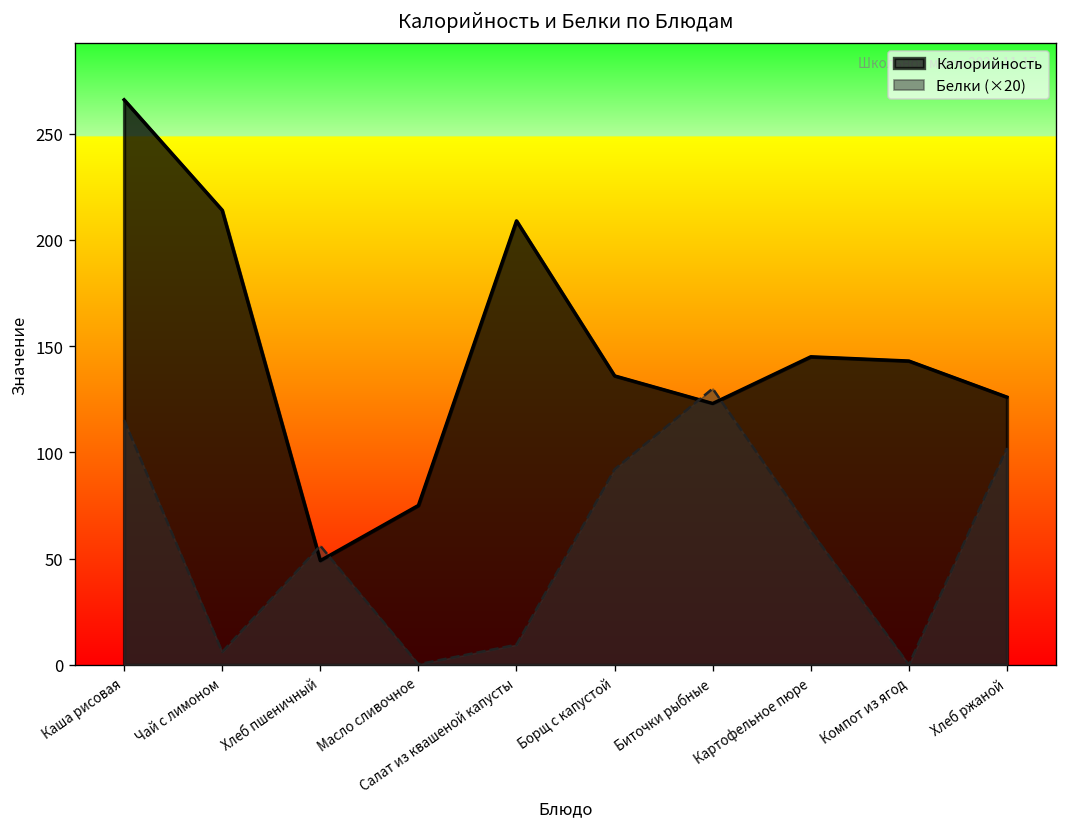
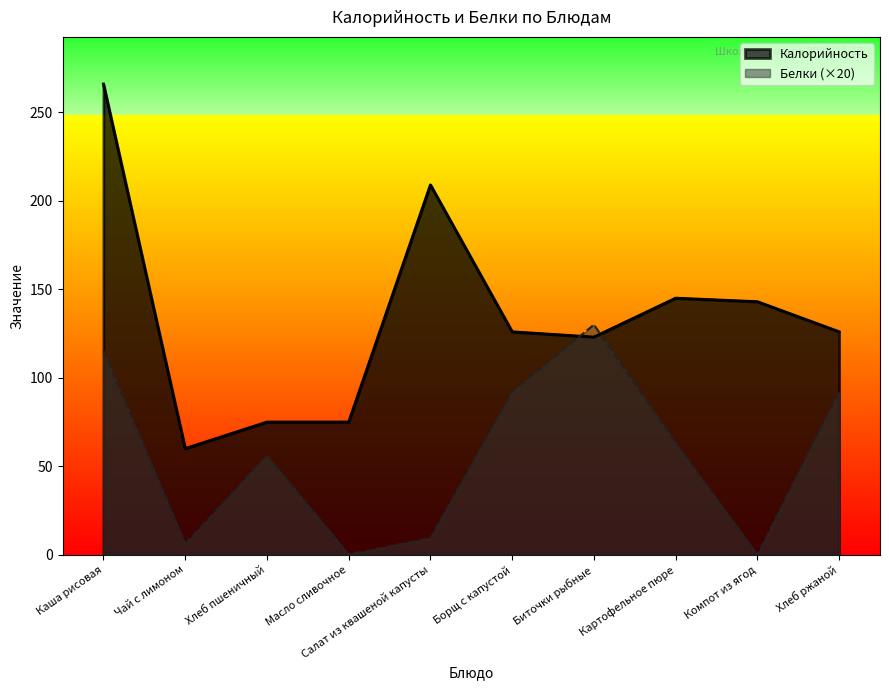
Калорийность, Чай с лимоном: 214 -> 60
Калорийность, Хлеб пшеничный: 49 -> 75
Калорийность, Борщ с капустой: 136 -> 126
Белки (×20), Хлеб ржаной: 102 -> 92
